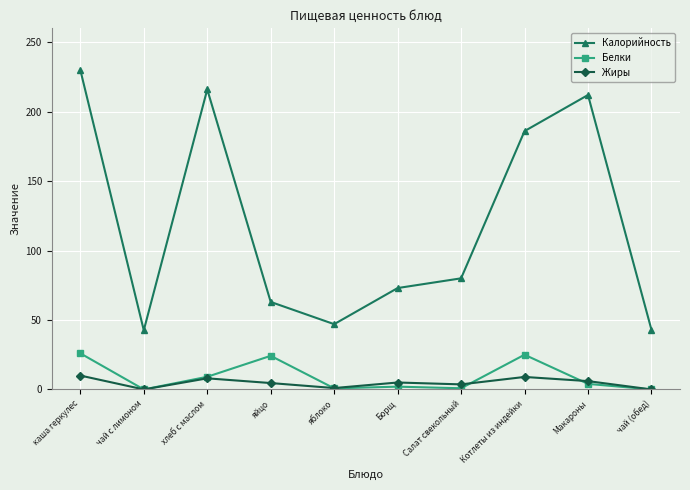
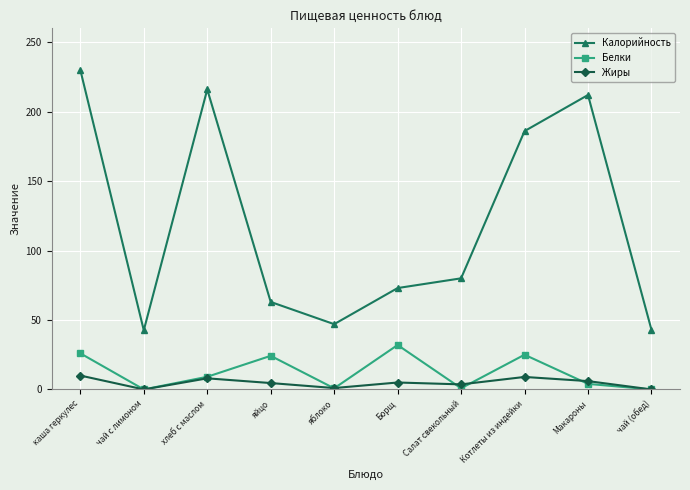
Белки, Борщ: 2 -> 32
